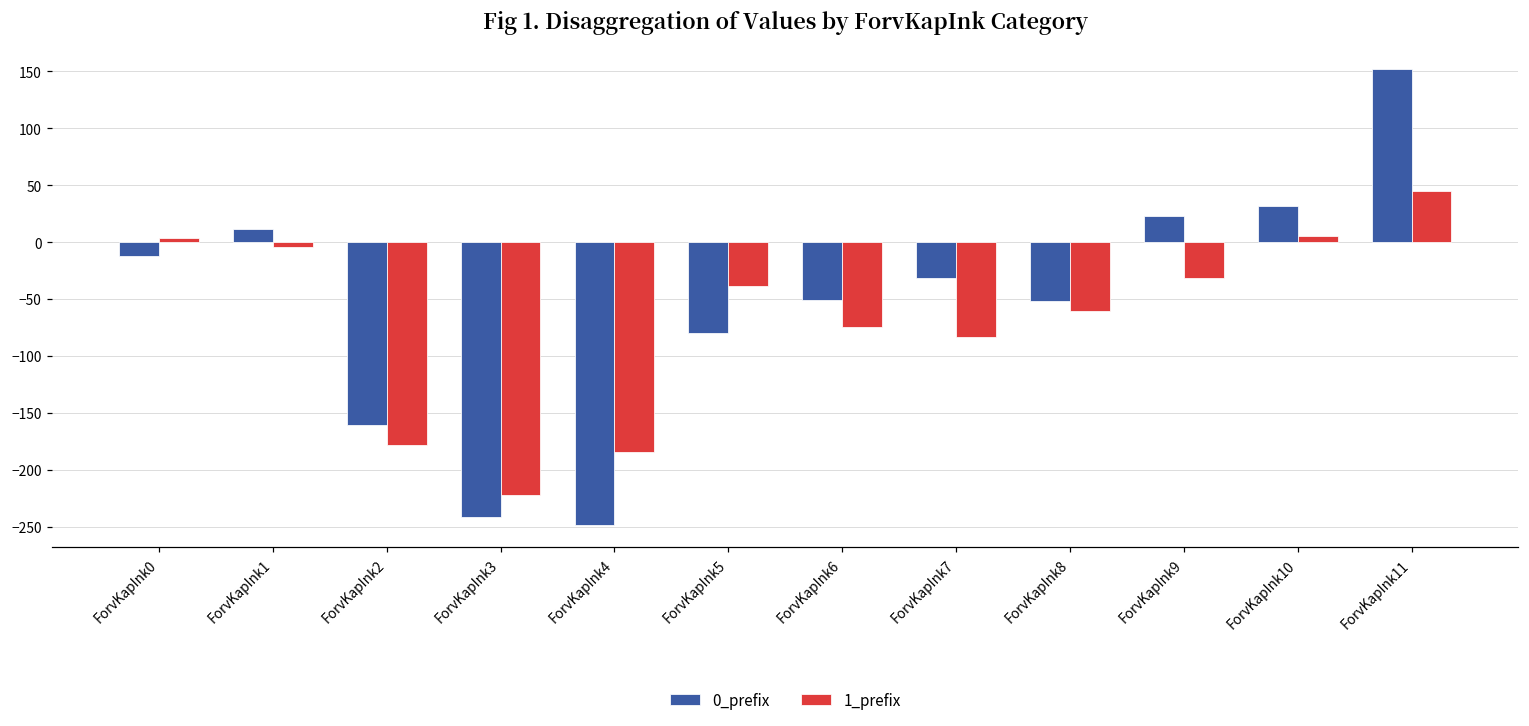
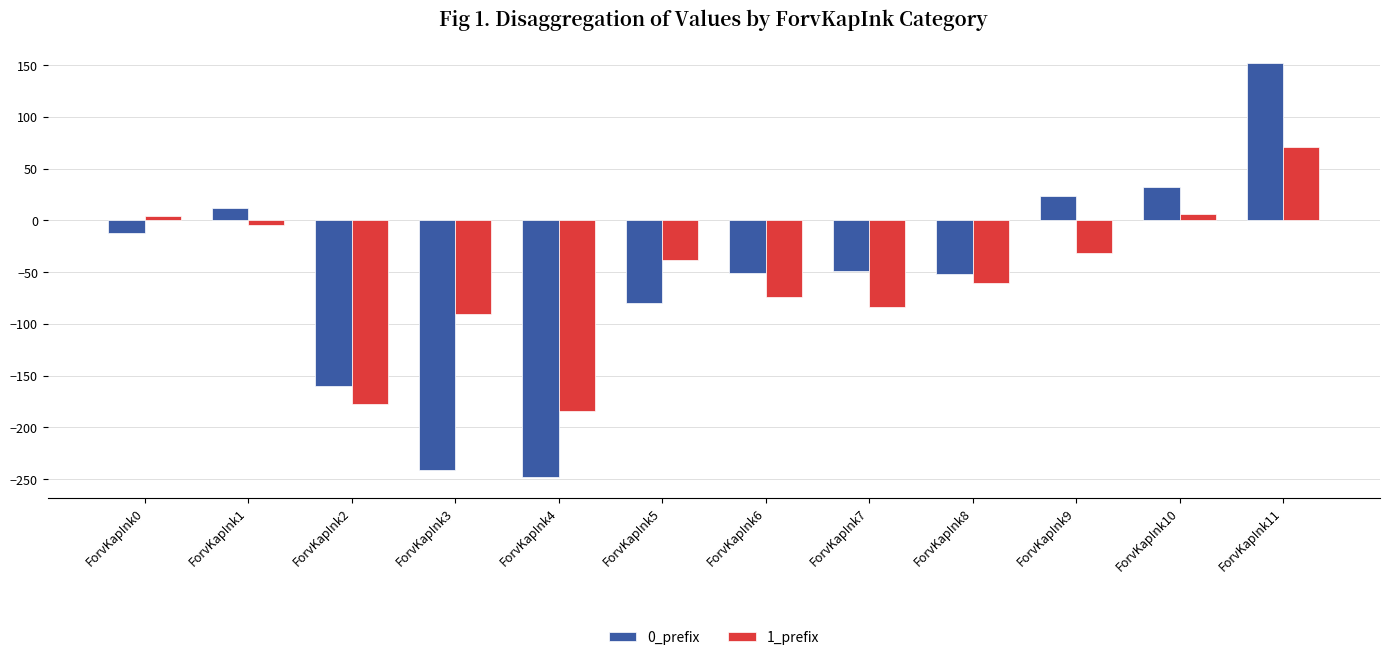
1_prefix, ForvKapInk3: -222 -> -91
0_prefix, ForvKapInk7: -31 -> -49
1_prefix, ForvKapInk11: 45 -> 70
